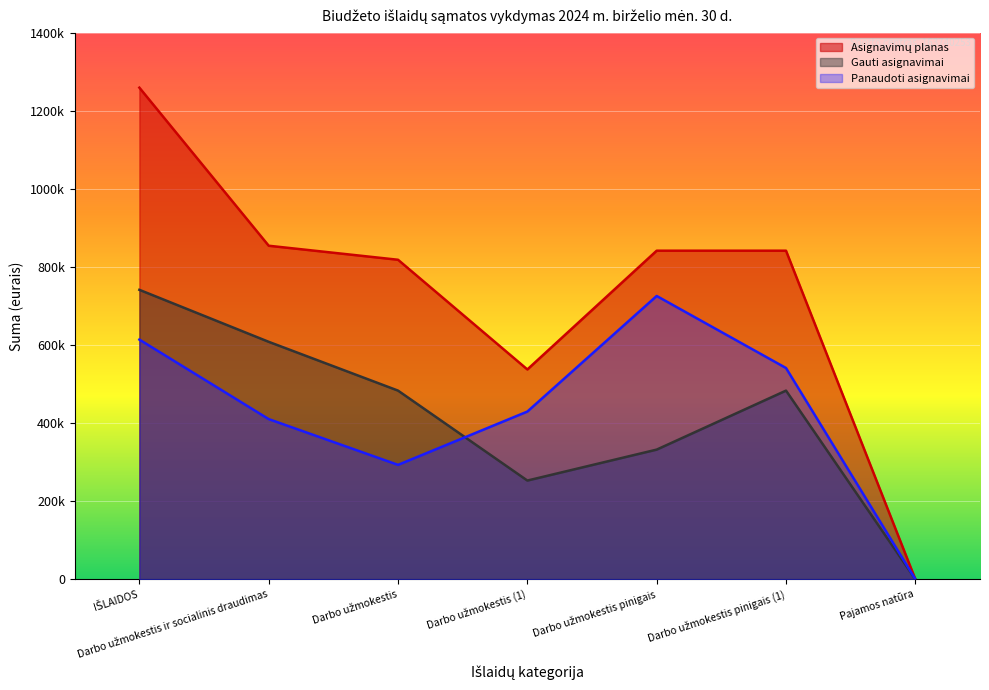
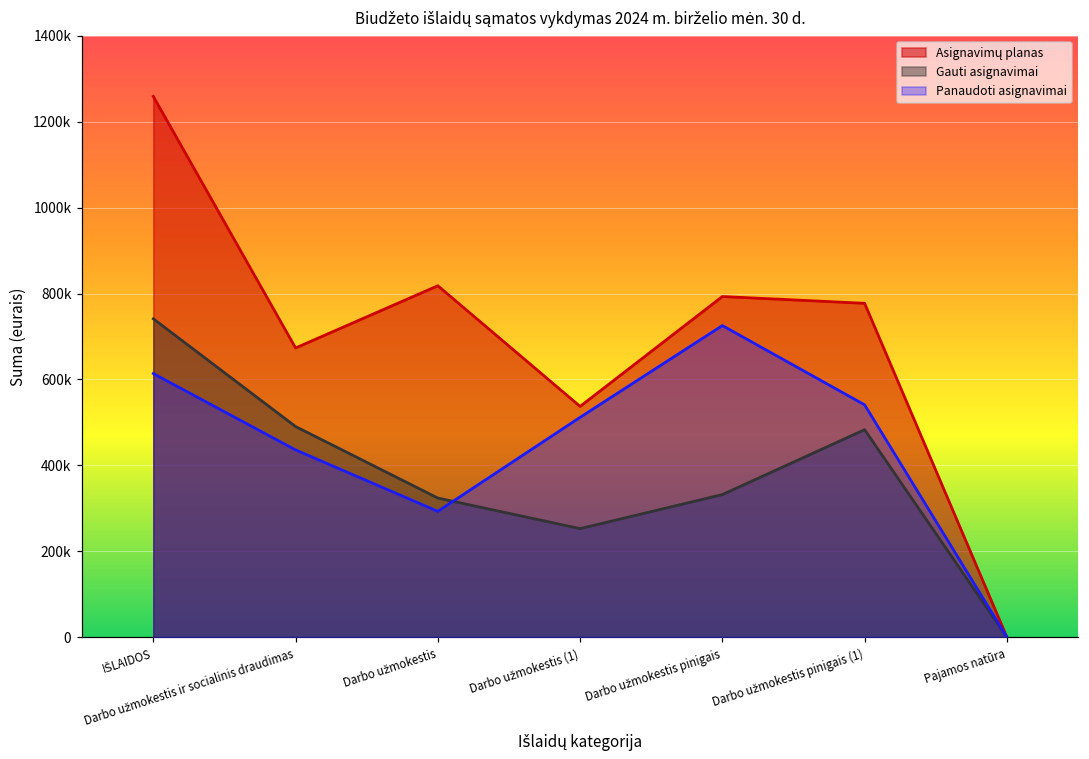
Asignavimų planas, Darbo užmokestis ir socialinis draudimas: 850000 -> 670000
Gauti asignavimai, Darbo užmokestis ir socialinis draudimas: 610000 -> 490000
Panaudoti asignavimai, Darbo užmokestis ir socialinis draudimas: 410000 -> 440000
Gauti asignavimai, Darbo užmokestis: 480000 -> 320000
Panaudoti asignavimai, Darbo užmokestis (1): 430000 -> 510000
Asignavimų planas, Darbo užmokestis pinigais: 840000 -> 790000
Asignavimų planas, Darbo užmokestis pinigais (1): 840000 -> 780000
